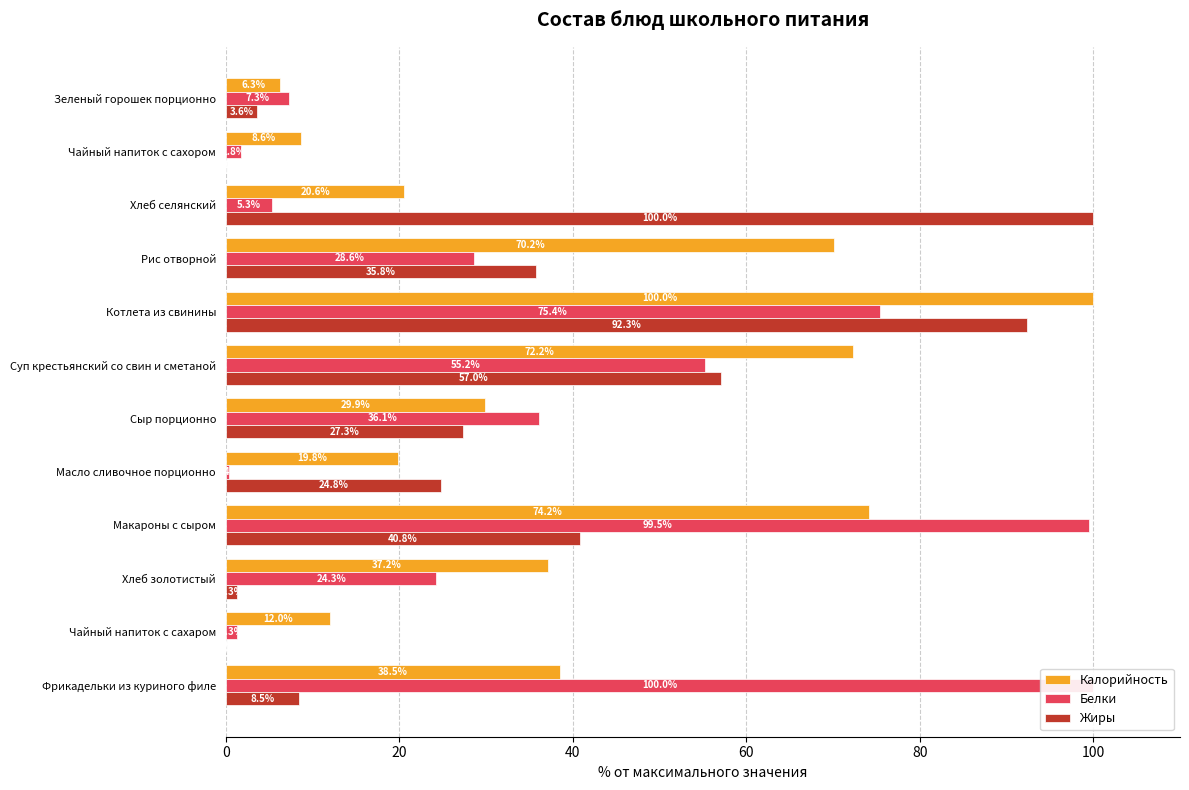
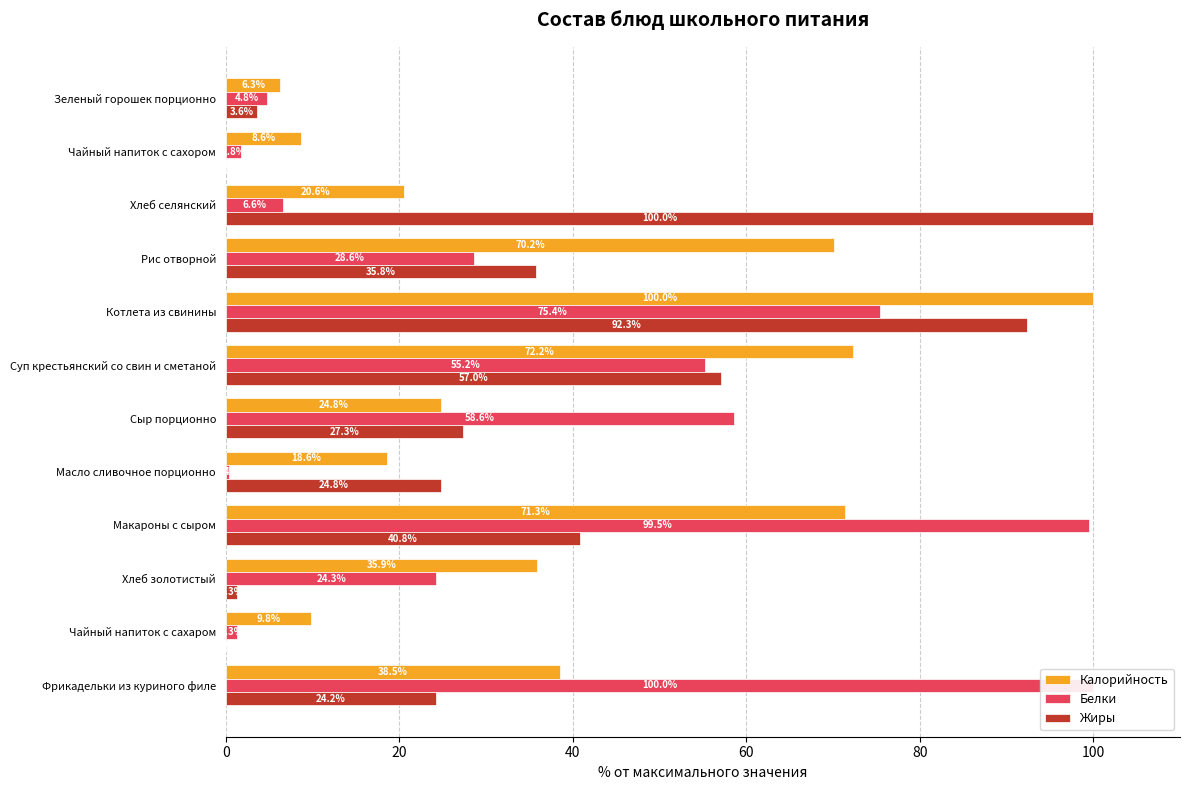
Белки, Зеленый горошек порционно: 7.3% -> 4.8%
Белки, Хлеб селянский: 5.3% -> 6.6%
Калорийность, Сыр порционно: 29.9% -> 24.8%
Белки, Сыр порционно: 36.1% -> 58.6%
Калорийность, Масло сливочное порционно: 19.8% -> 18.6%
Калорийность, Макароны с сыром: 74.2% -> 71.3%
Калорийность, Хлеб золотистый: 37.2% -> 35.9%
Калорийность, Чайный напиток с сахаром: 12.0% -> 9.8%
Жиры, Фрикадельки из куриного филе: 8.5% -> 24.2%
